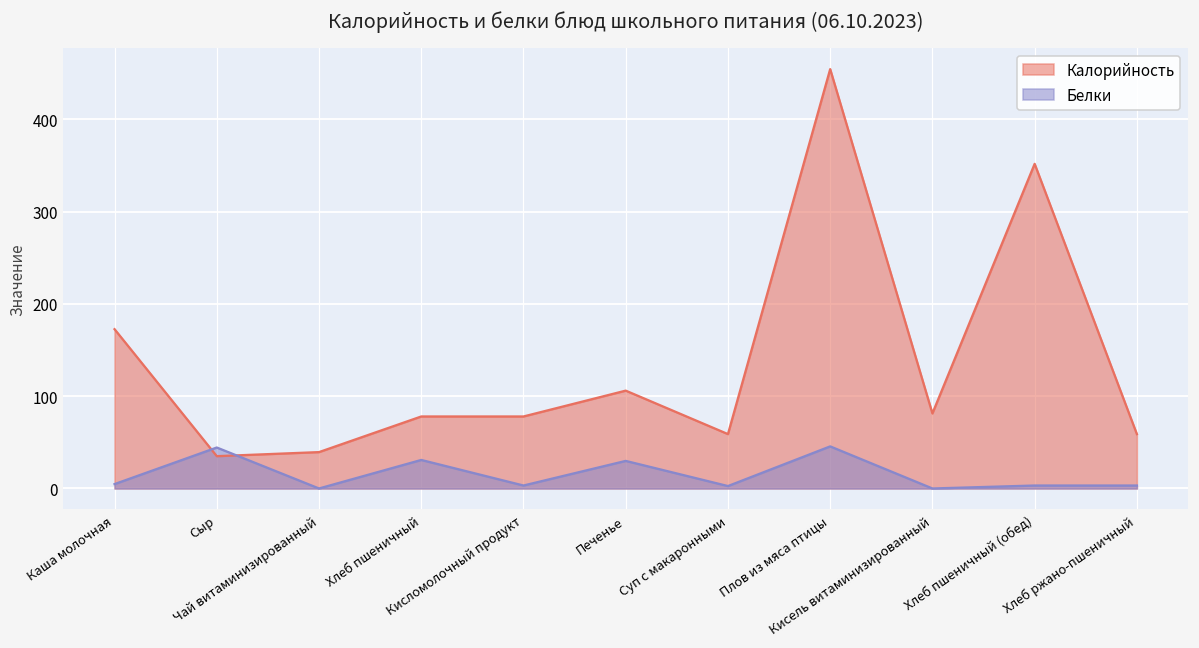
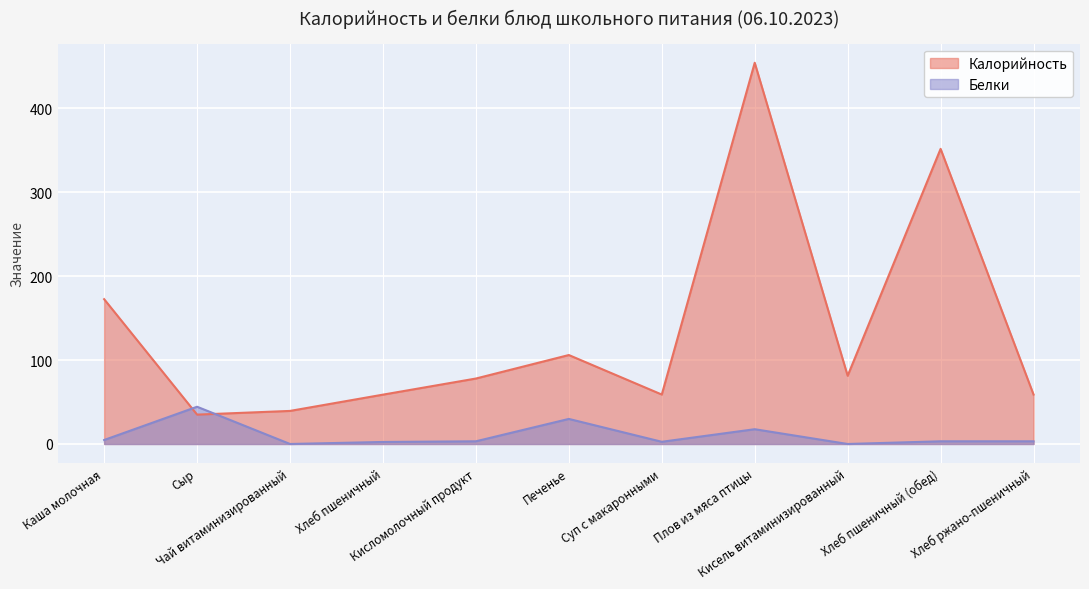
Калорийность, Хлеб пшеничный: 80 -> 60
Белки, Хлеб пшеничный: 30 -> 0
Белки, Плов из мяса птицы: 50 -> 20
